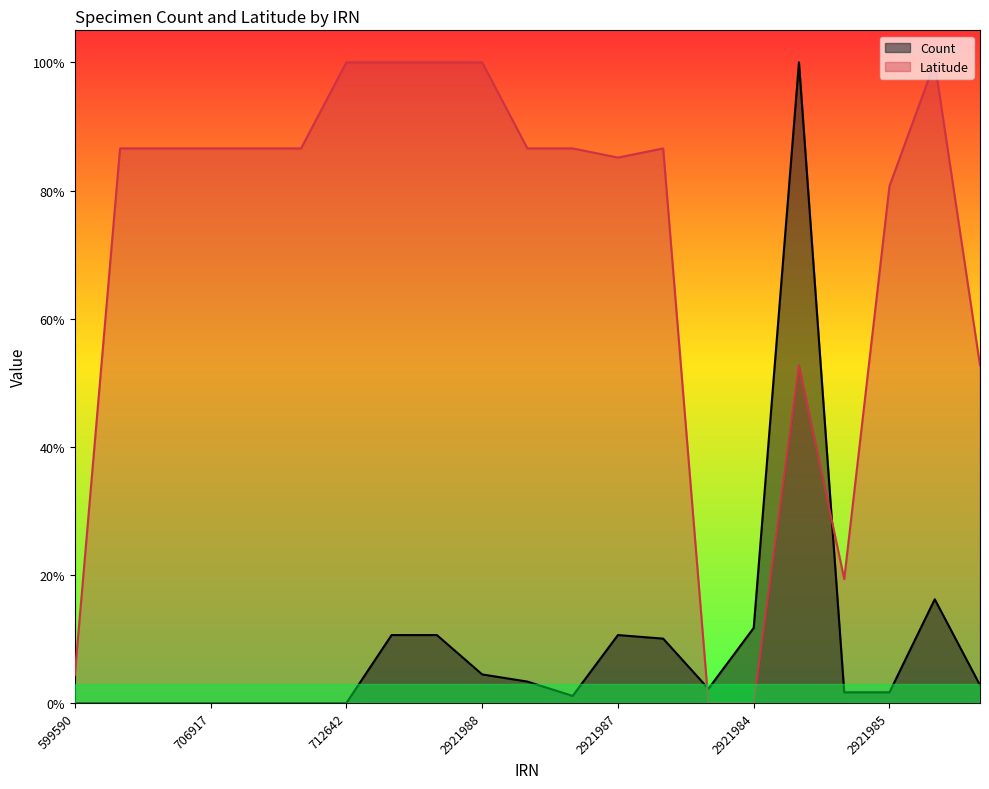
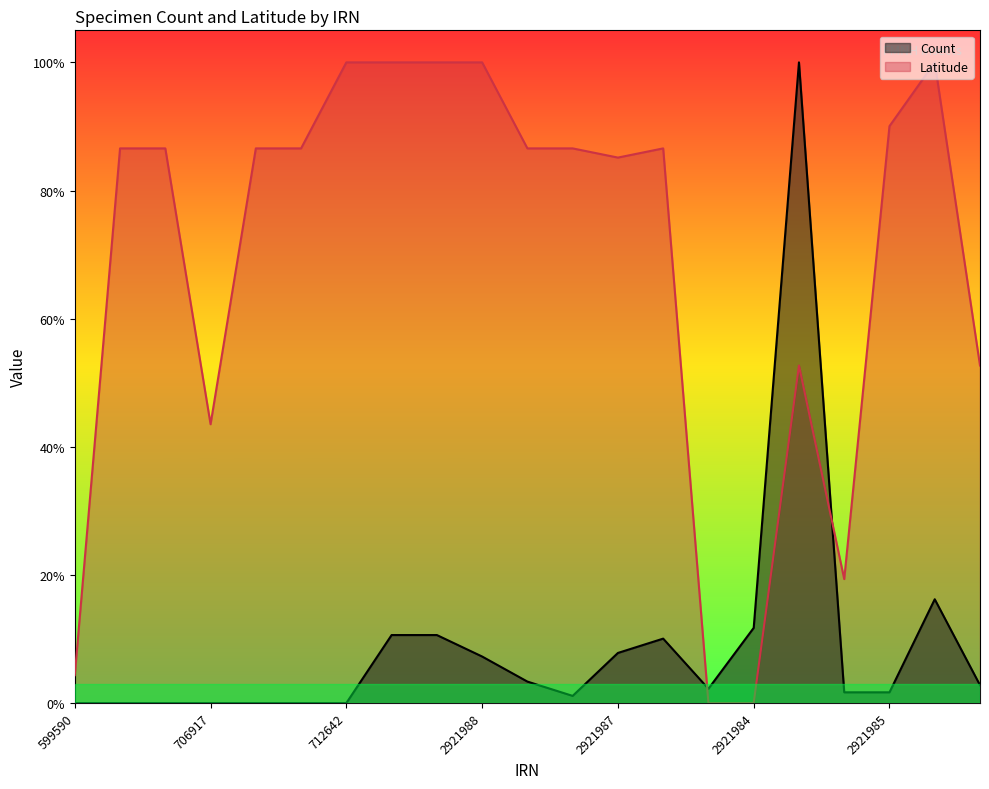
Latitude, 706917: 87% -> 44%
Count, 2921988: 4% -> 7%
Count, 2921987: 11% -> 8%
Latitude, 2921985: 81% -> 90%
